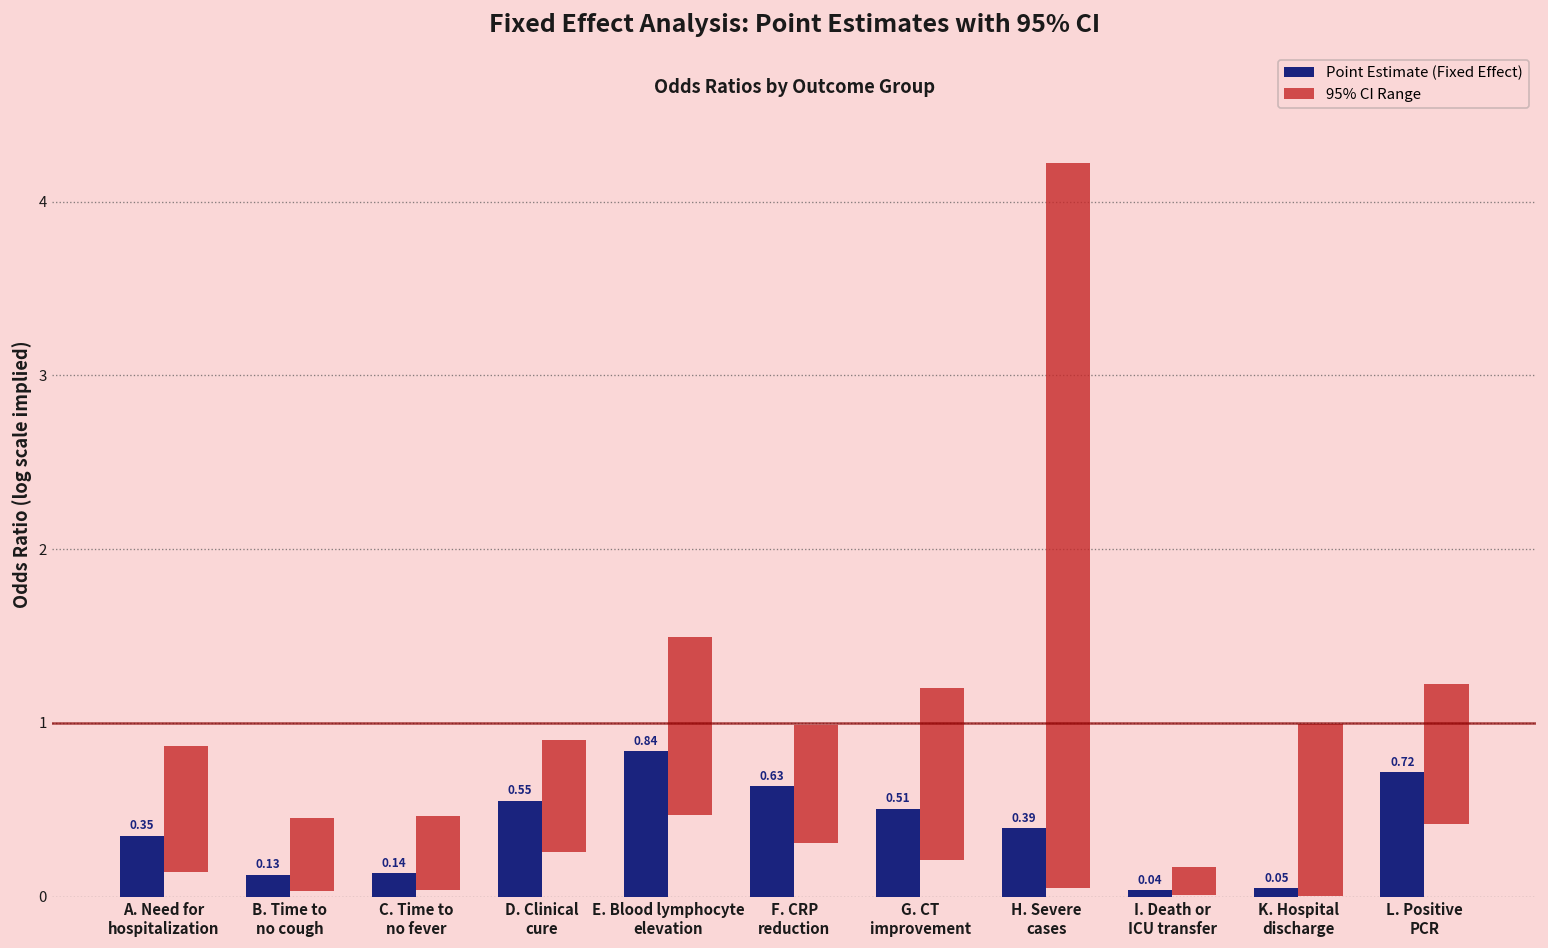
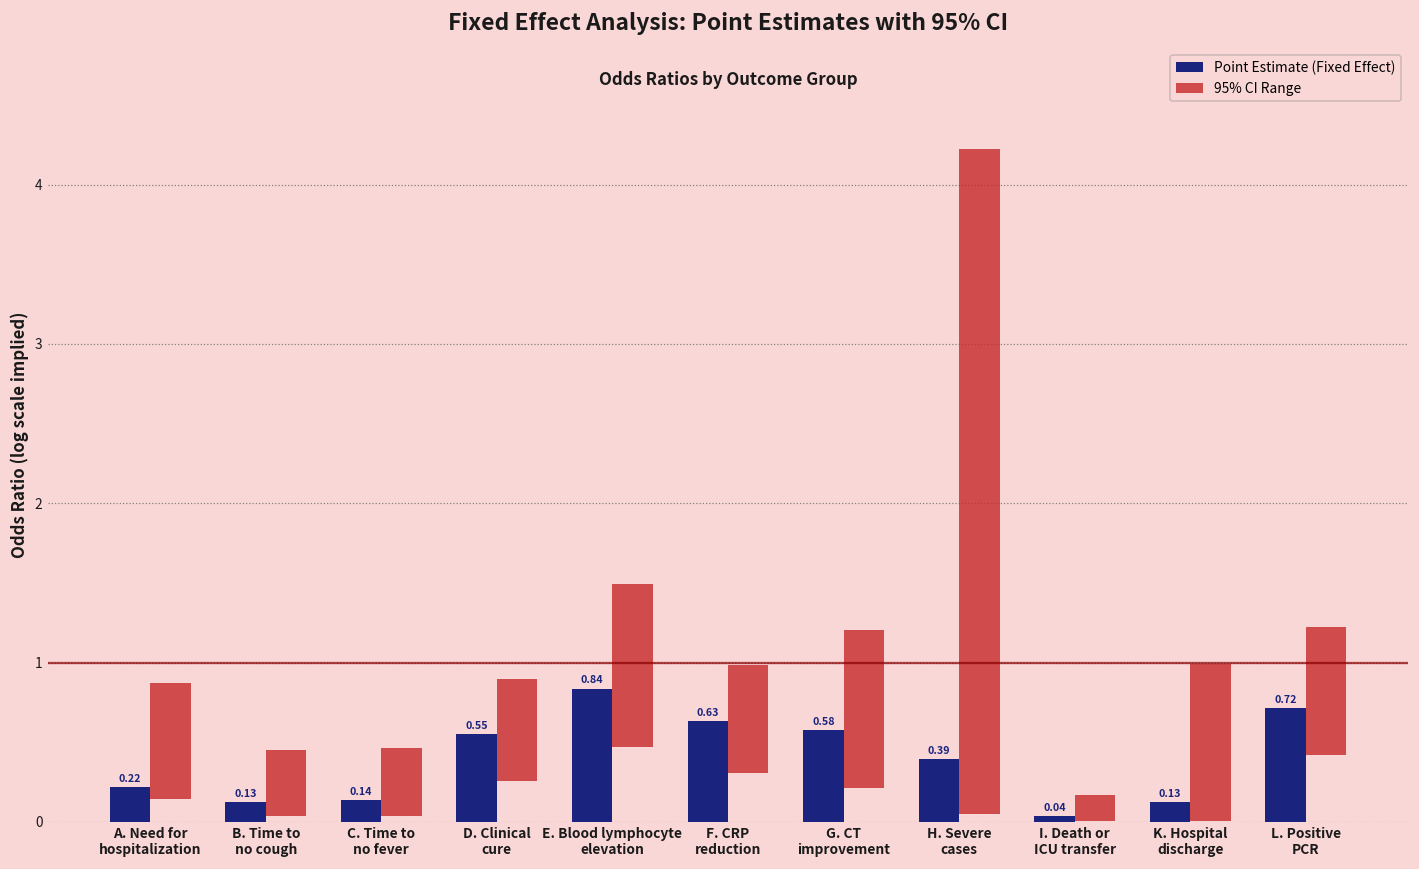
Point Estimate (Fixed Effect), A. Need for hospitalization: 0.35 -> 0.22
Point Estimate (Fixed Effect), G. CT improvement: 0.51 -> 0.58
Point Estimate (Fixed Effect), K. Hospital discharge: 0.05 -> 0.13
